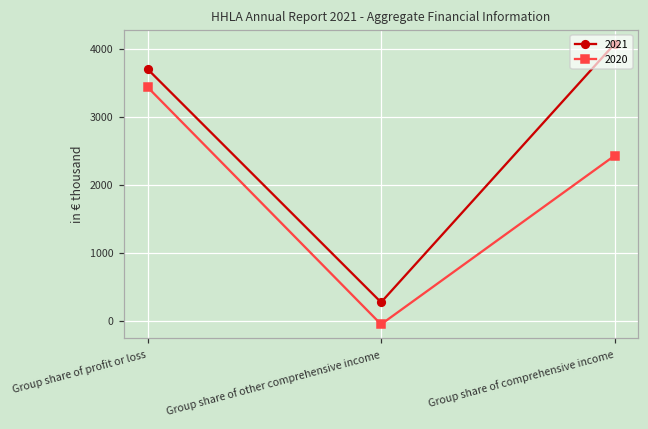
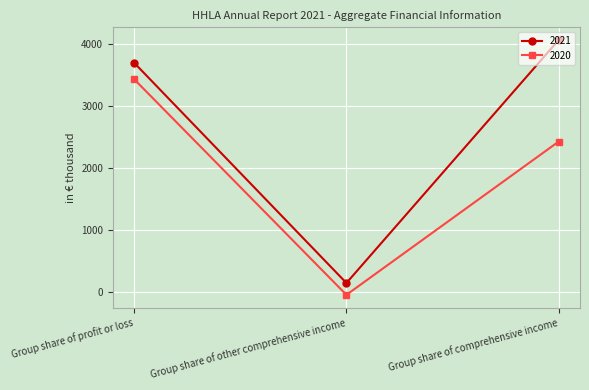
2021, Group share of other comprehensive income: 300 -> 100
